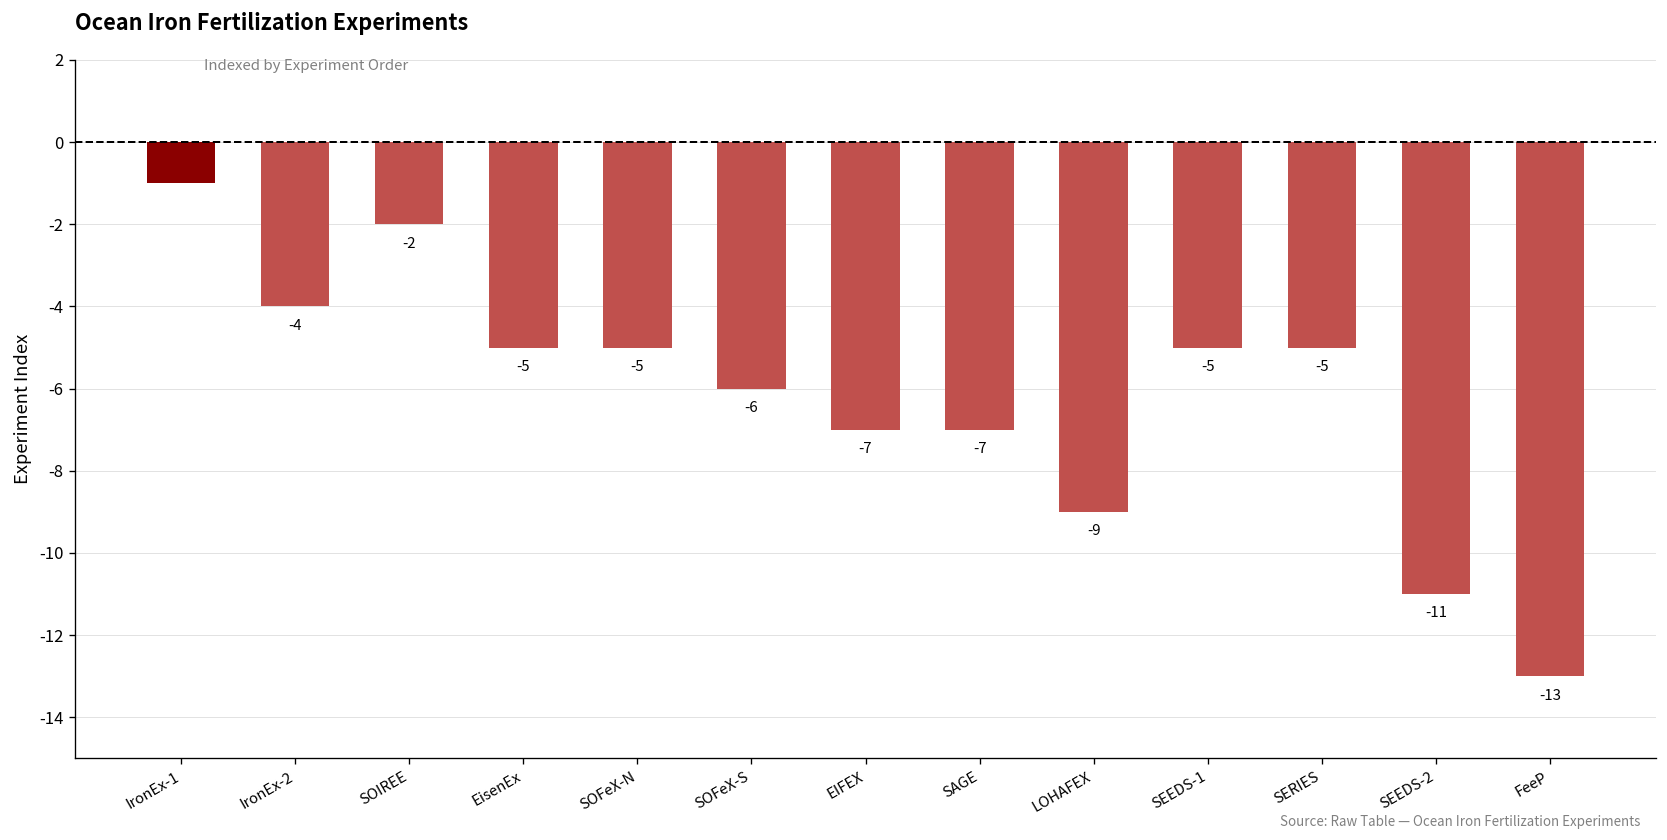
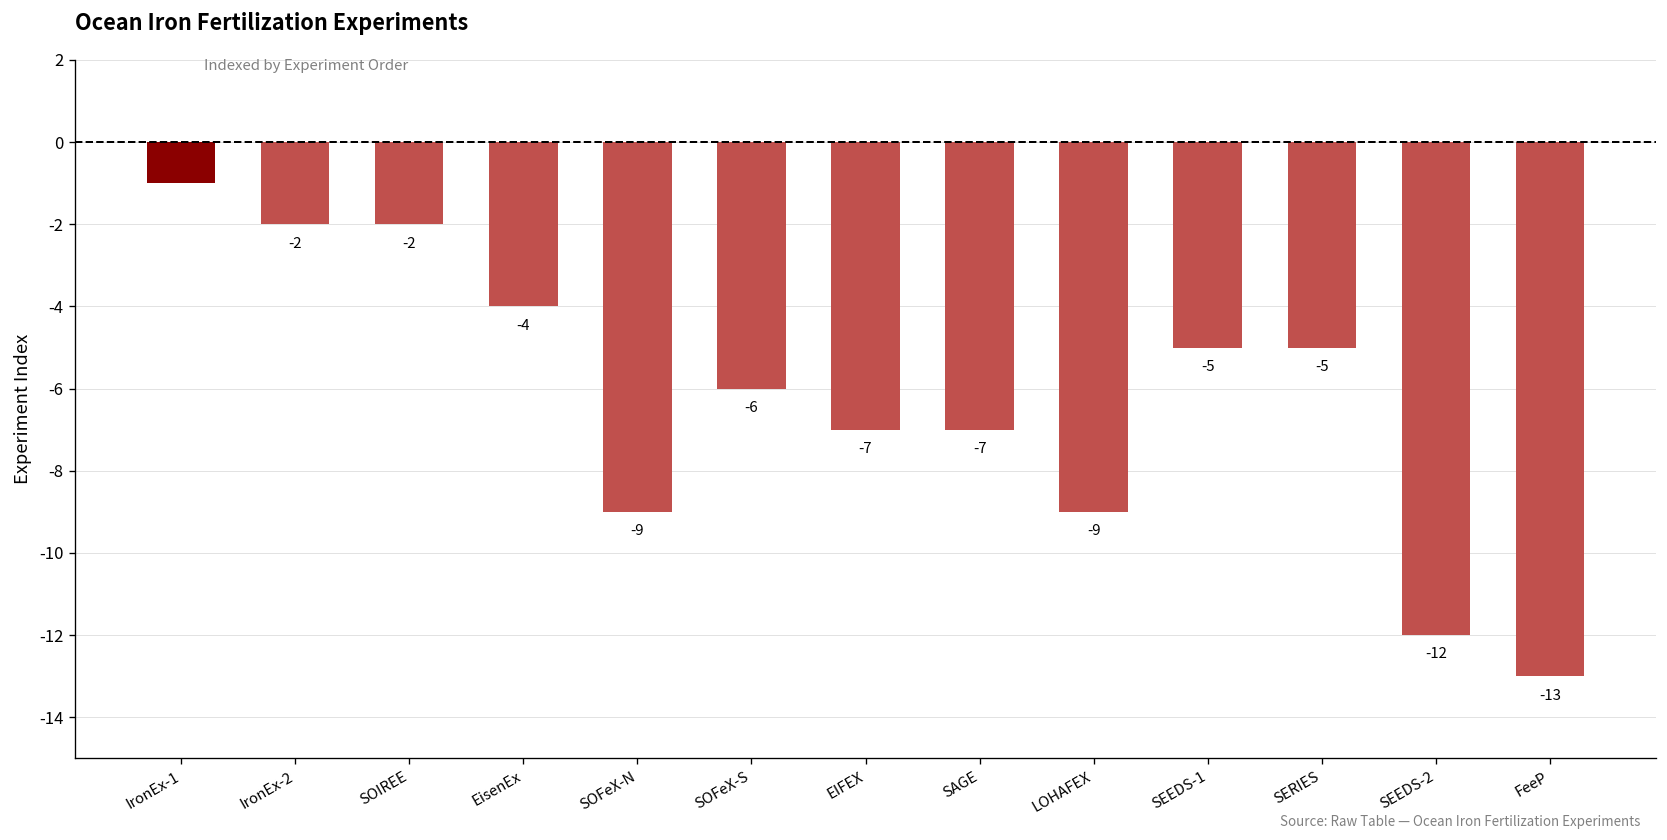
IronEx-2: -4 -> -2
EisenEx: -5 -> -4
SOFeX-N: -5 -> -9
SEEDS-2: -11 -> -12
